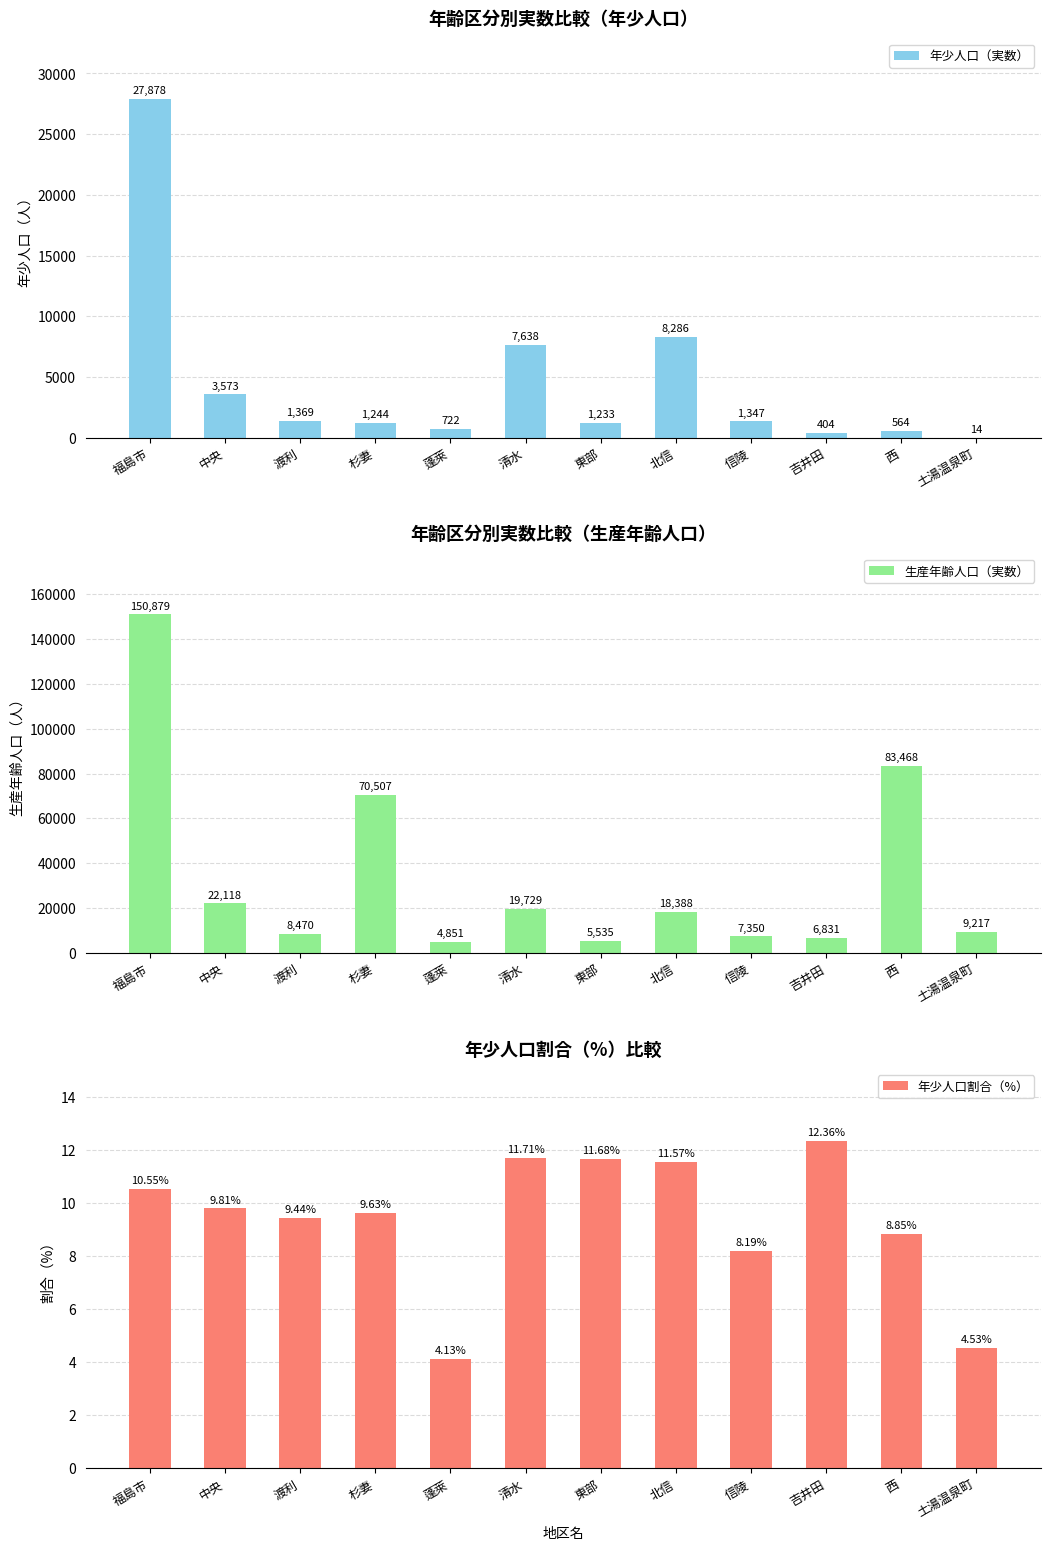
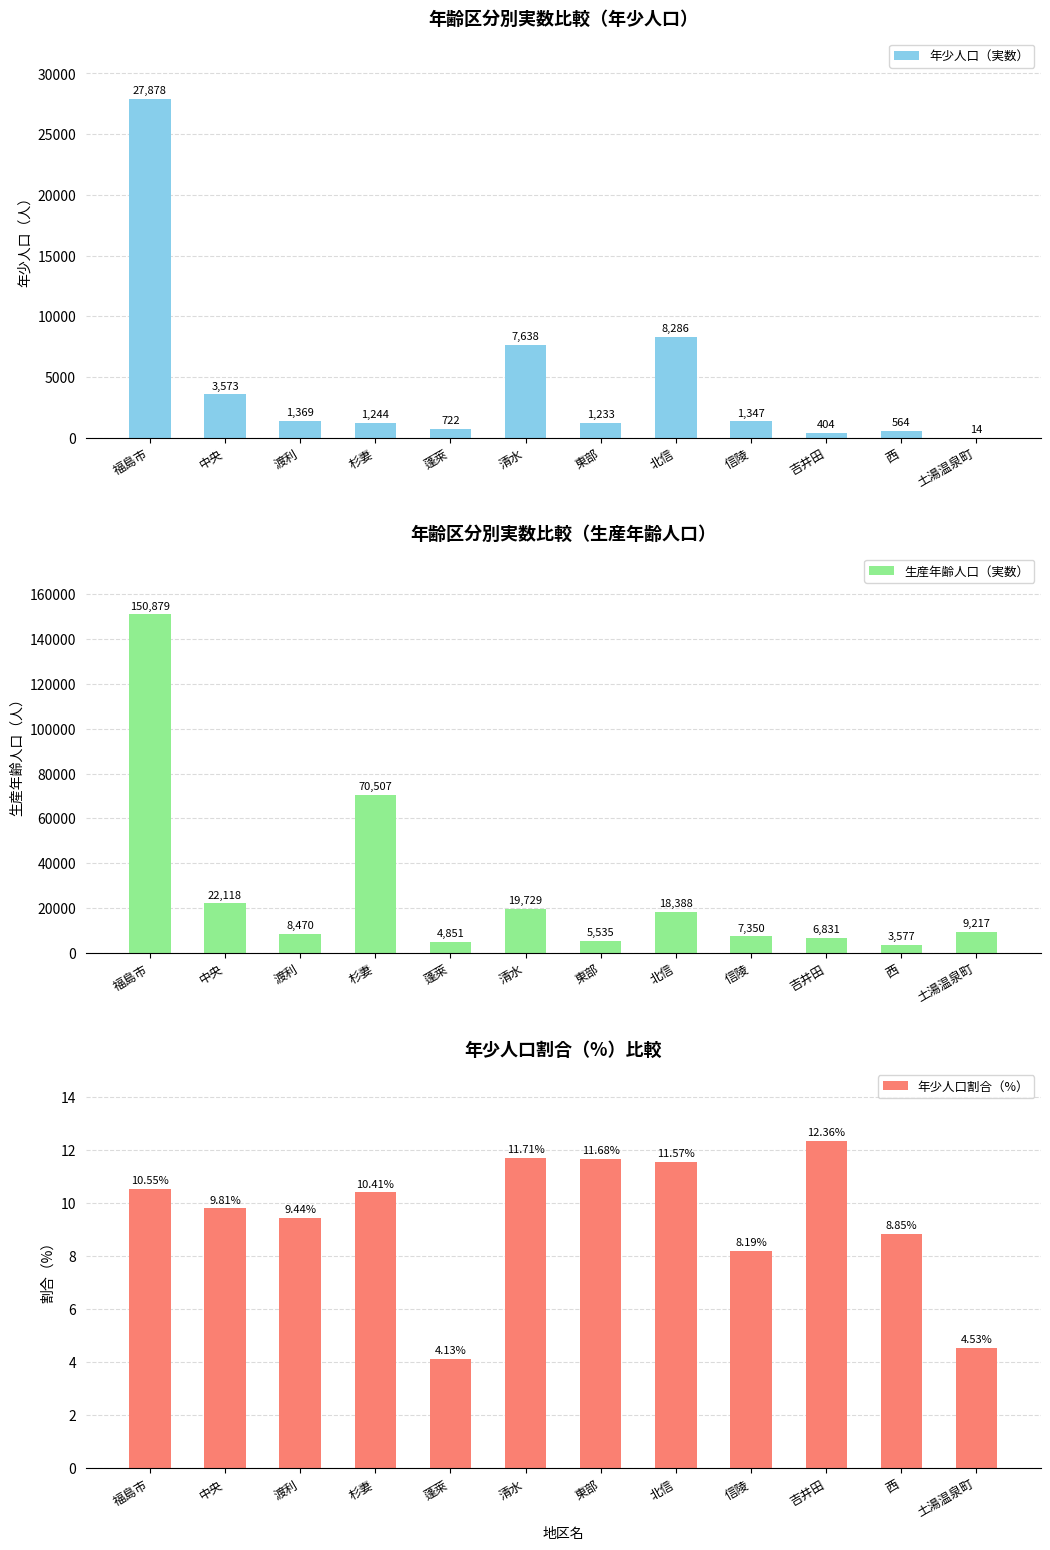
年齢区分別実数比較（生産年齢人口）, 西: 83,468 -> 3,577
年少人口割合（%）比較, 杉妻: 9.63% -> 10.41%
